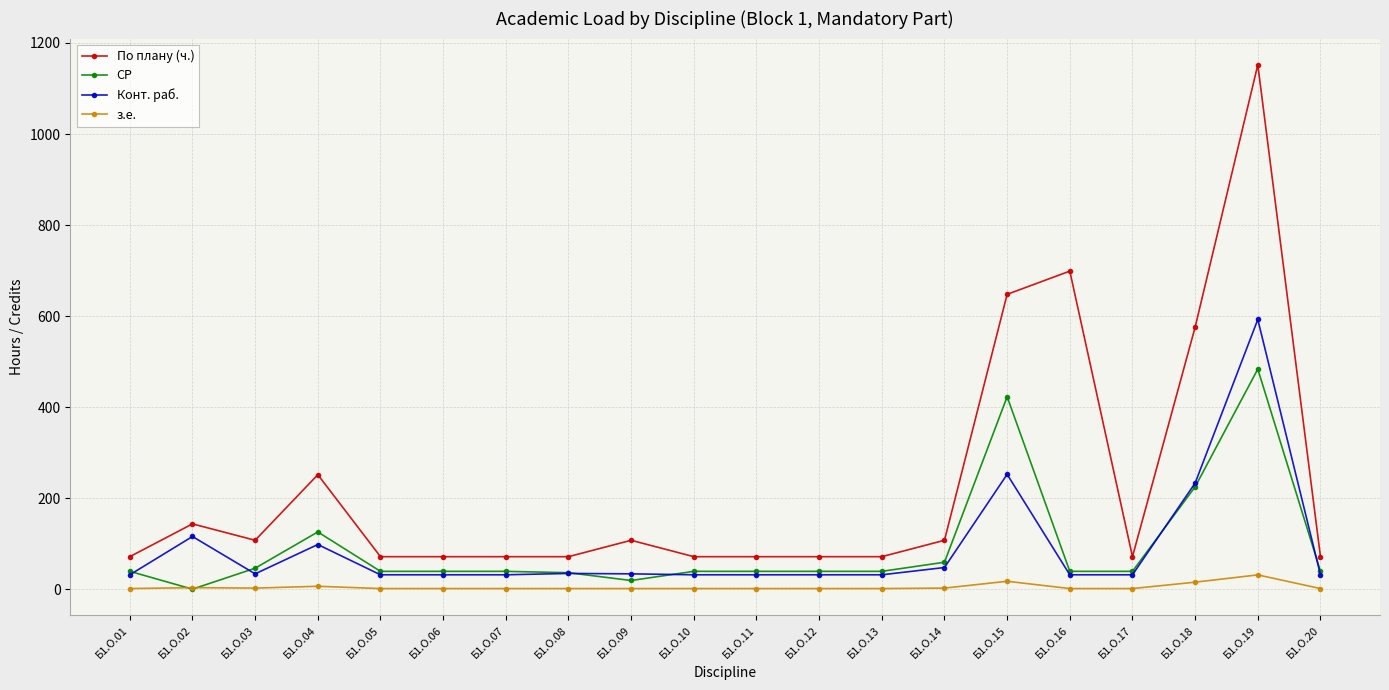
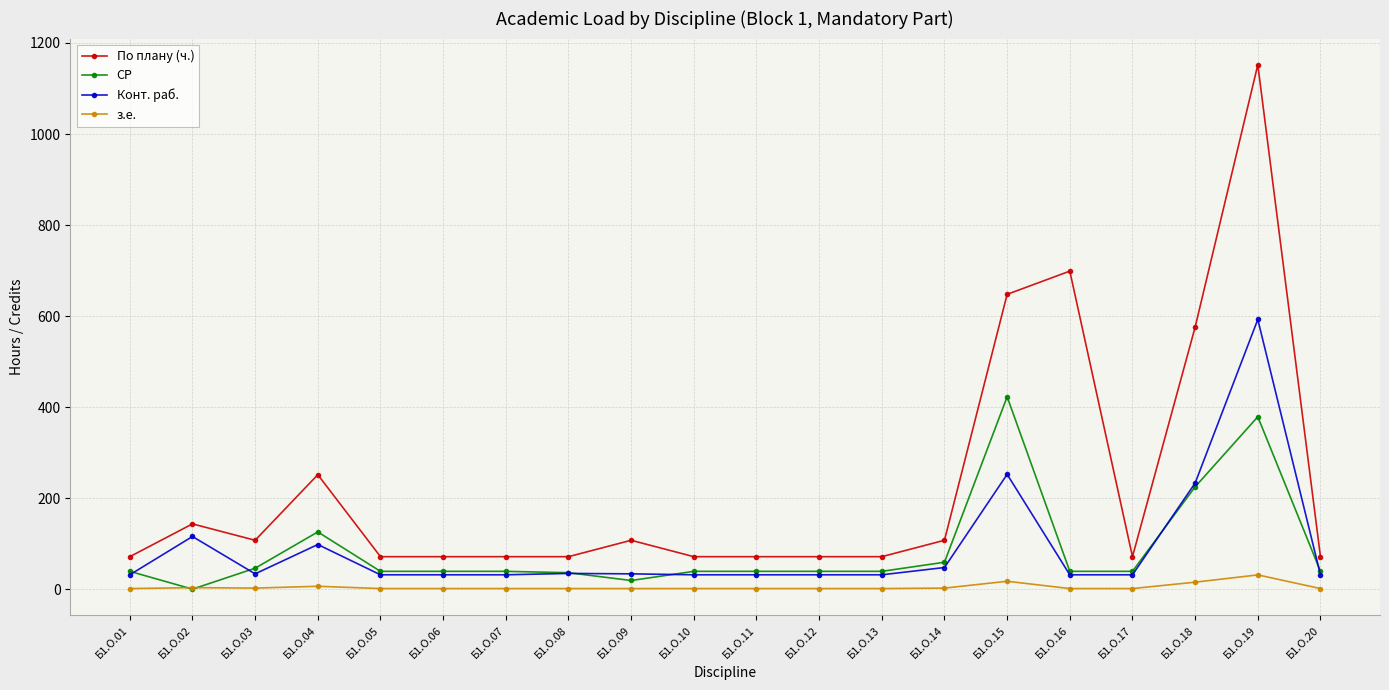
СР, Б1.О.19: 480 -> 380
